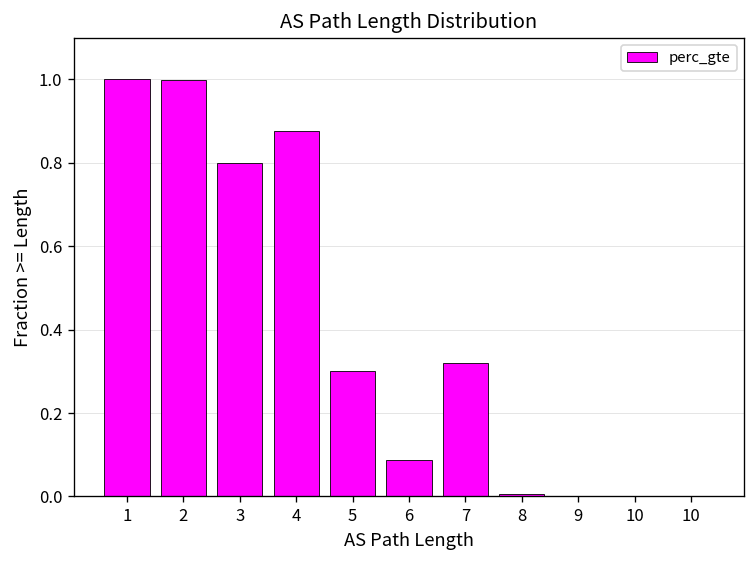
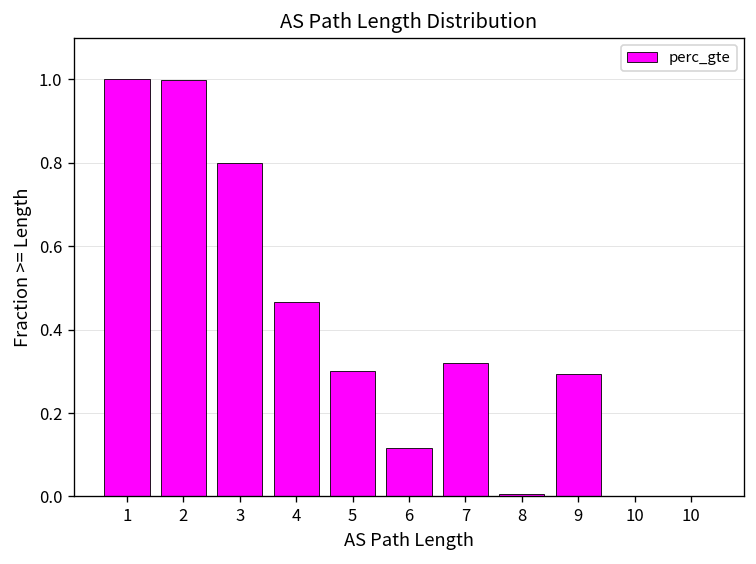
4: 0.88 -> 0.47
6: 0.09 -> 0.12
9: 0.00 -> 0.29
